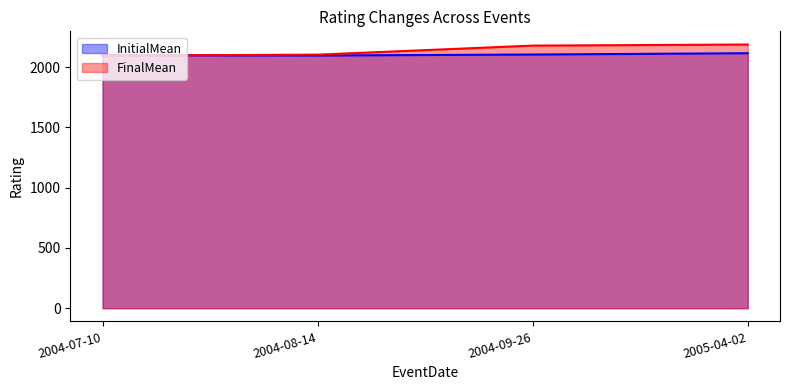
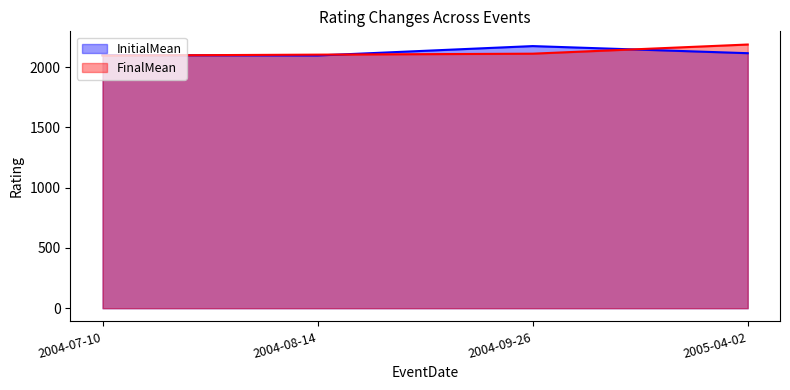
InitialMean, 2004-09-26: 2110 -> 2180
FinalMean, 2004-09-26: 2180 -> 2110
